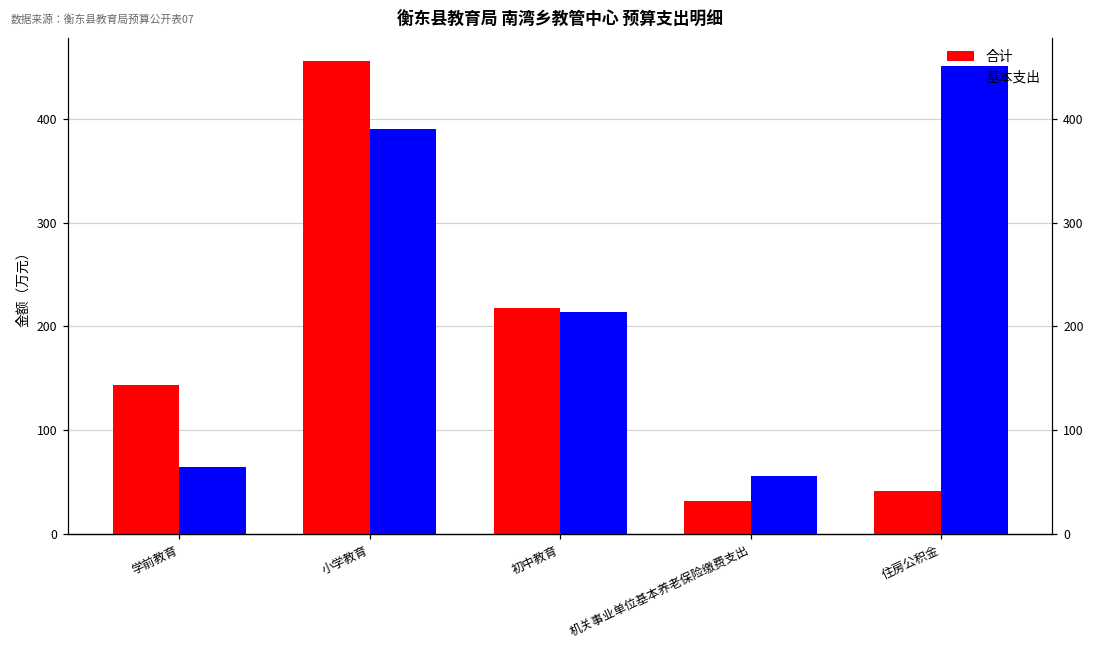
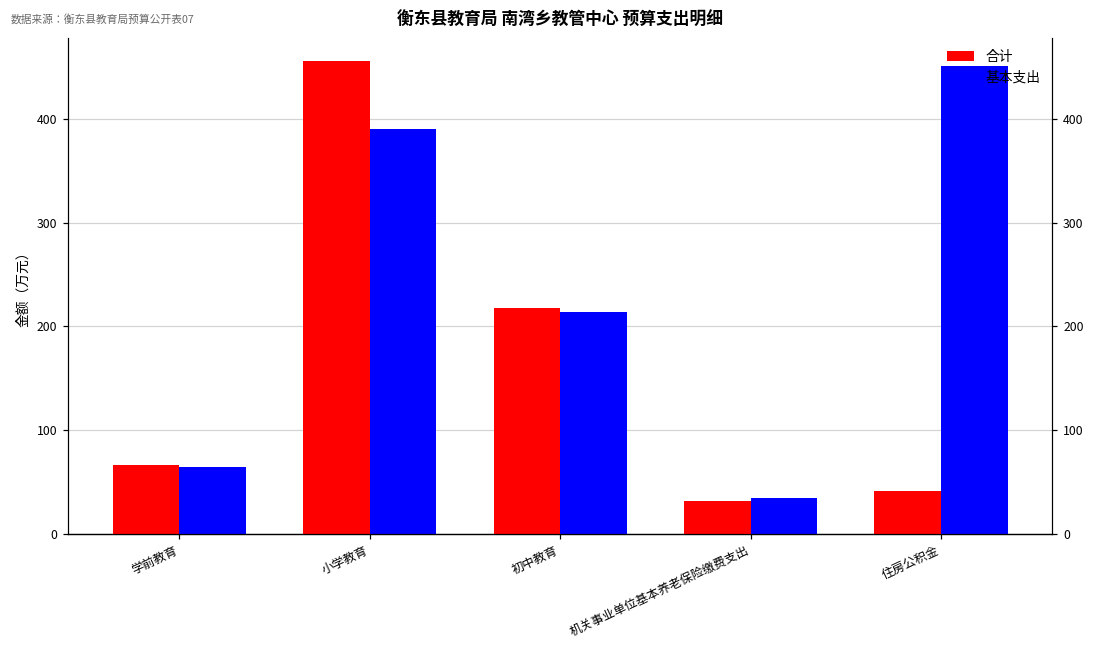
合计, 学前教育: 140 -> 70
基本支出, 机关事业单位基本养老保险缴费支出: 60 -> 30
